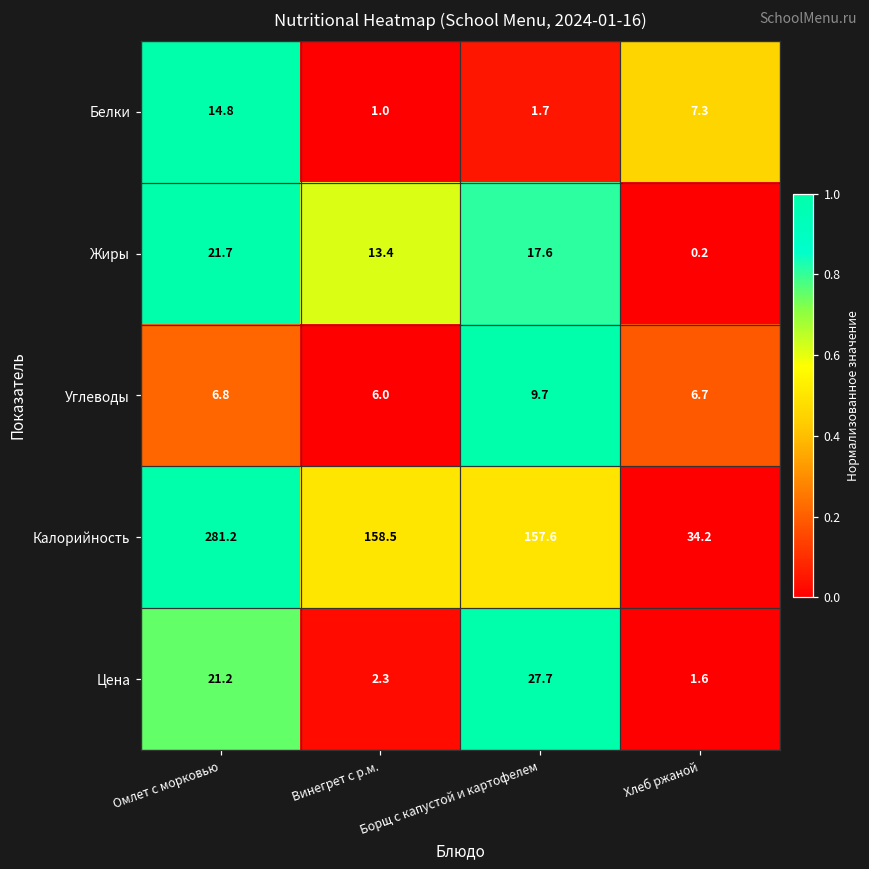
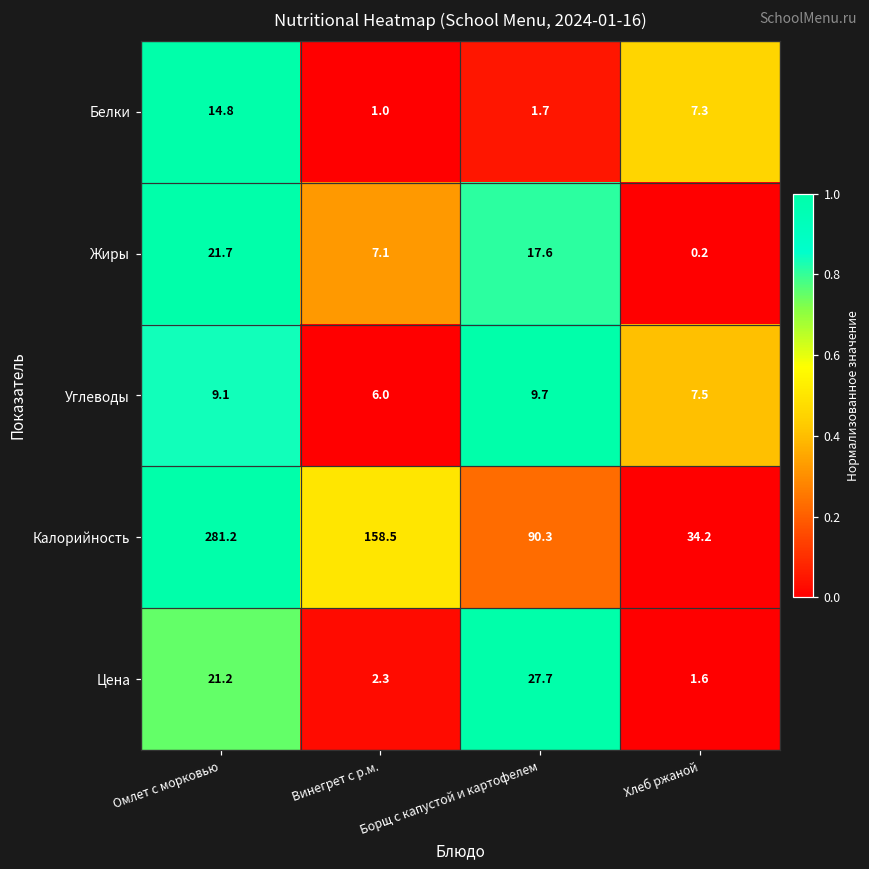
Жиры, Винегрет с р.м.: 13.4 -> 7.1
Углеводы, Омлет с морковью: 6.8 -> 9.1
Углеводы, Хлеб ржаной: 6.7 -> 7.5
Калорийность, Борщ с капустой и картофелем: 157.6 -> 90.3
